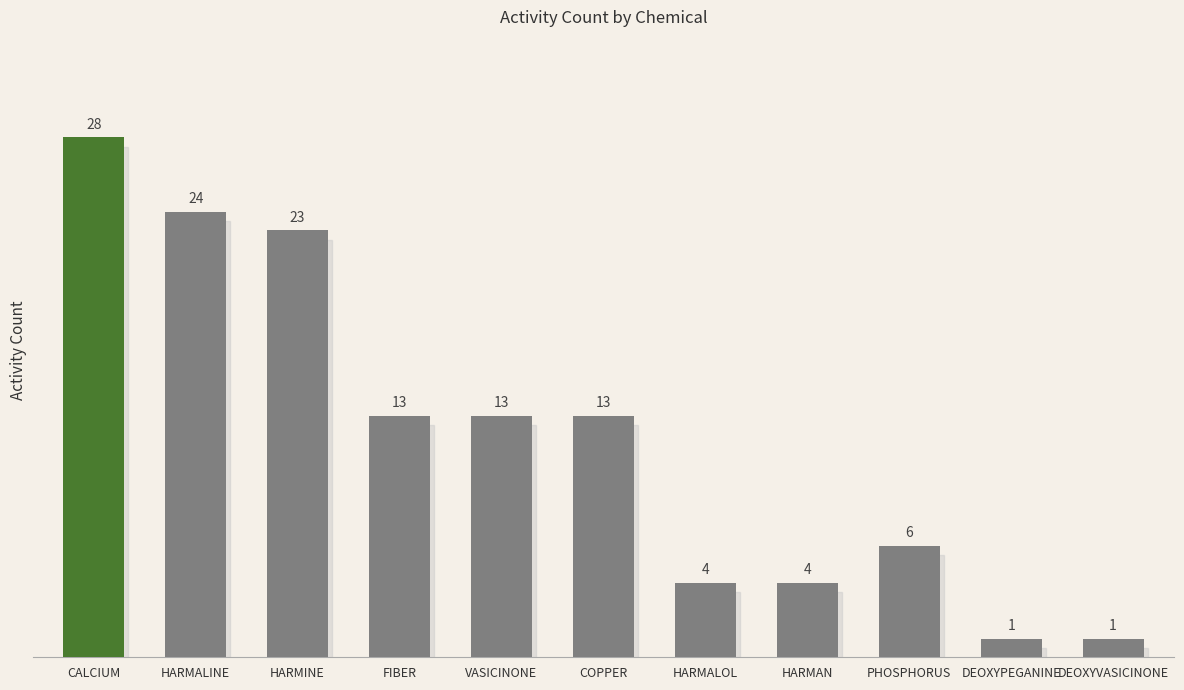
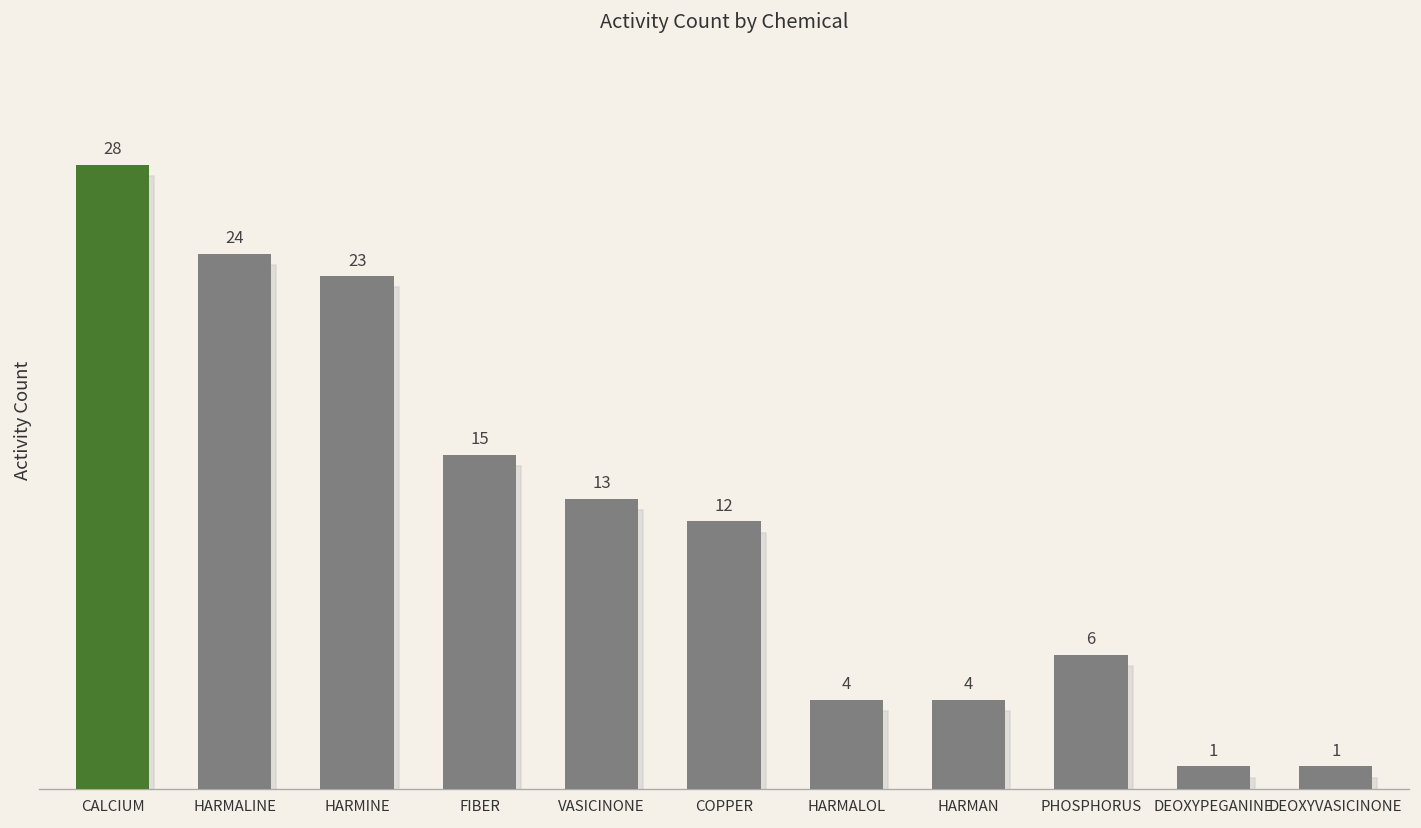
FIBER: 13 -> 15
COPPER: 13 -> 12
